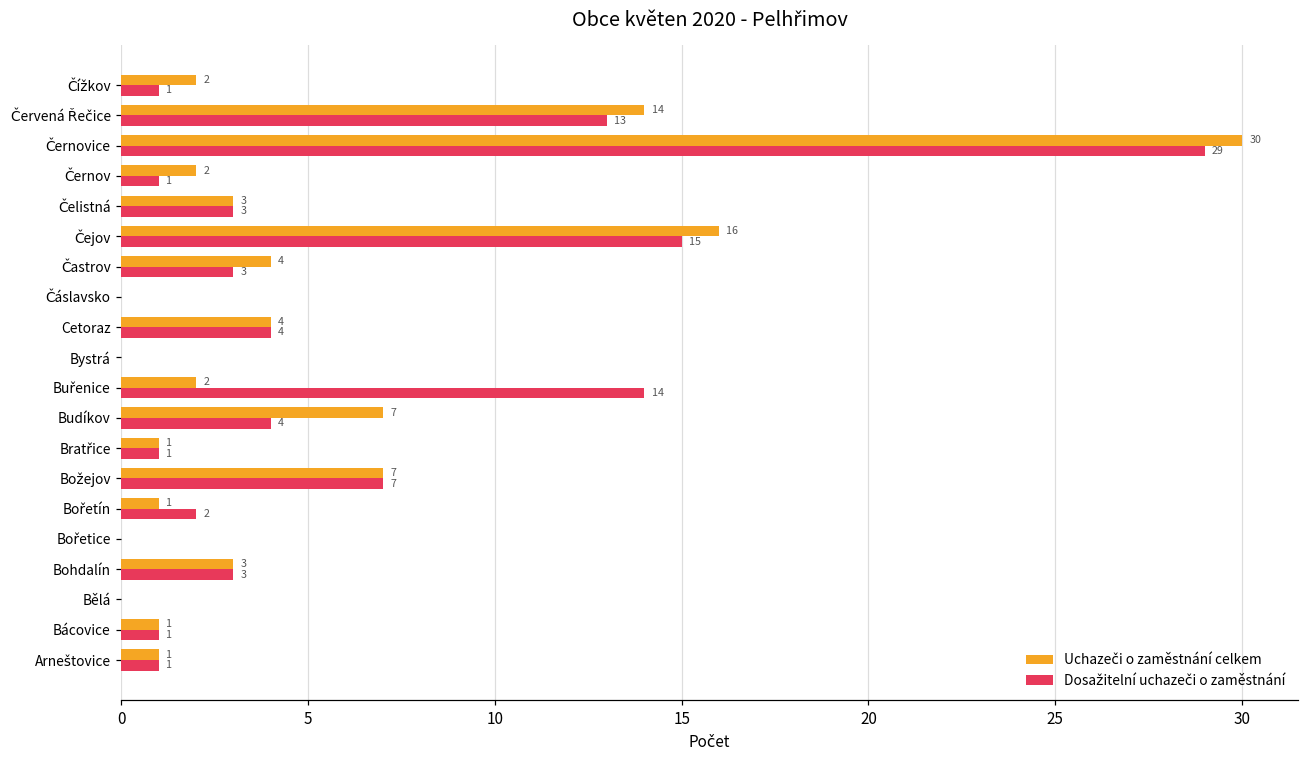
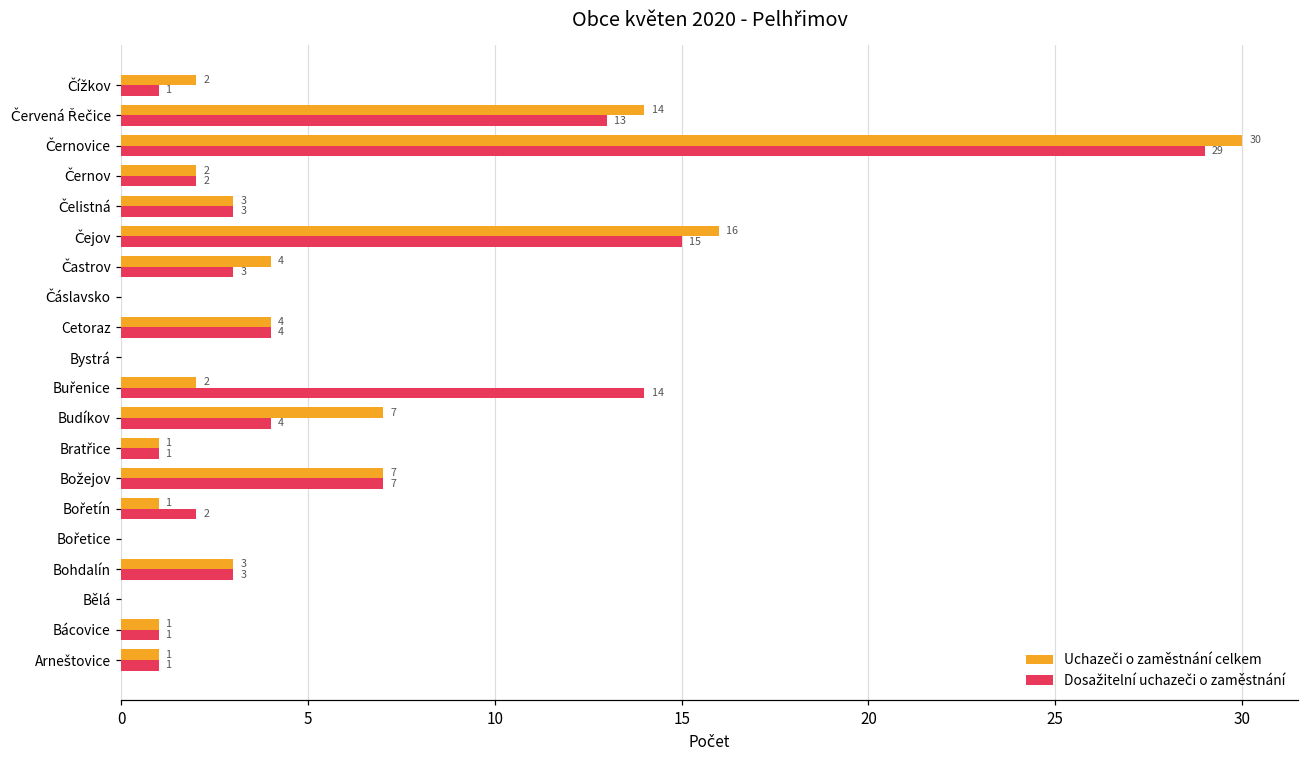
Dosažitelní uchazeči o zaměstnání, Černov: 1 -> 2
